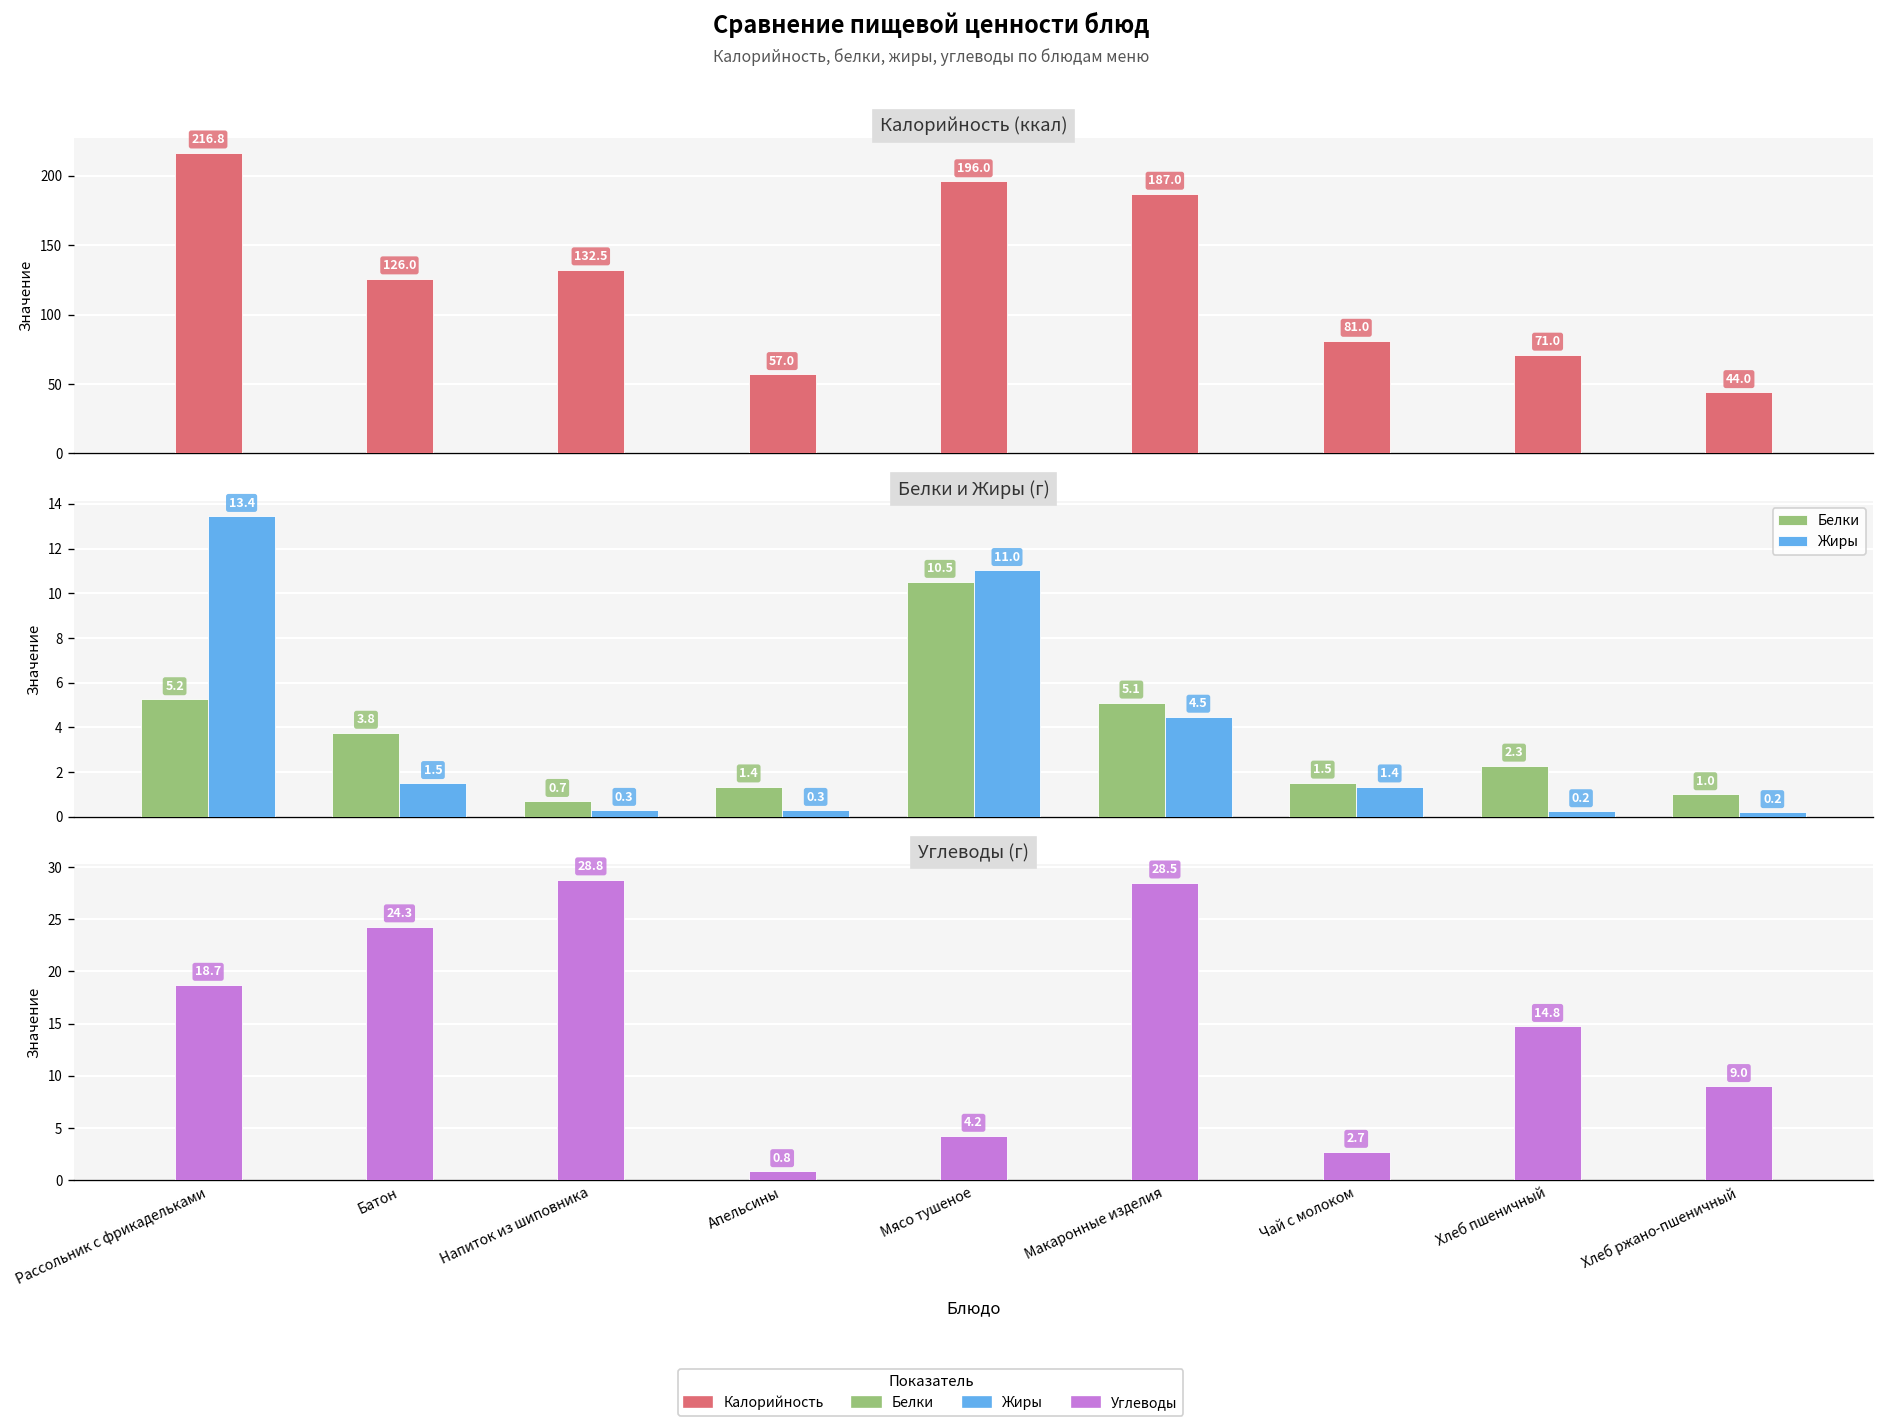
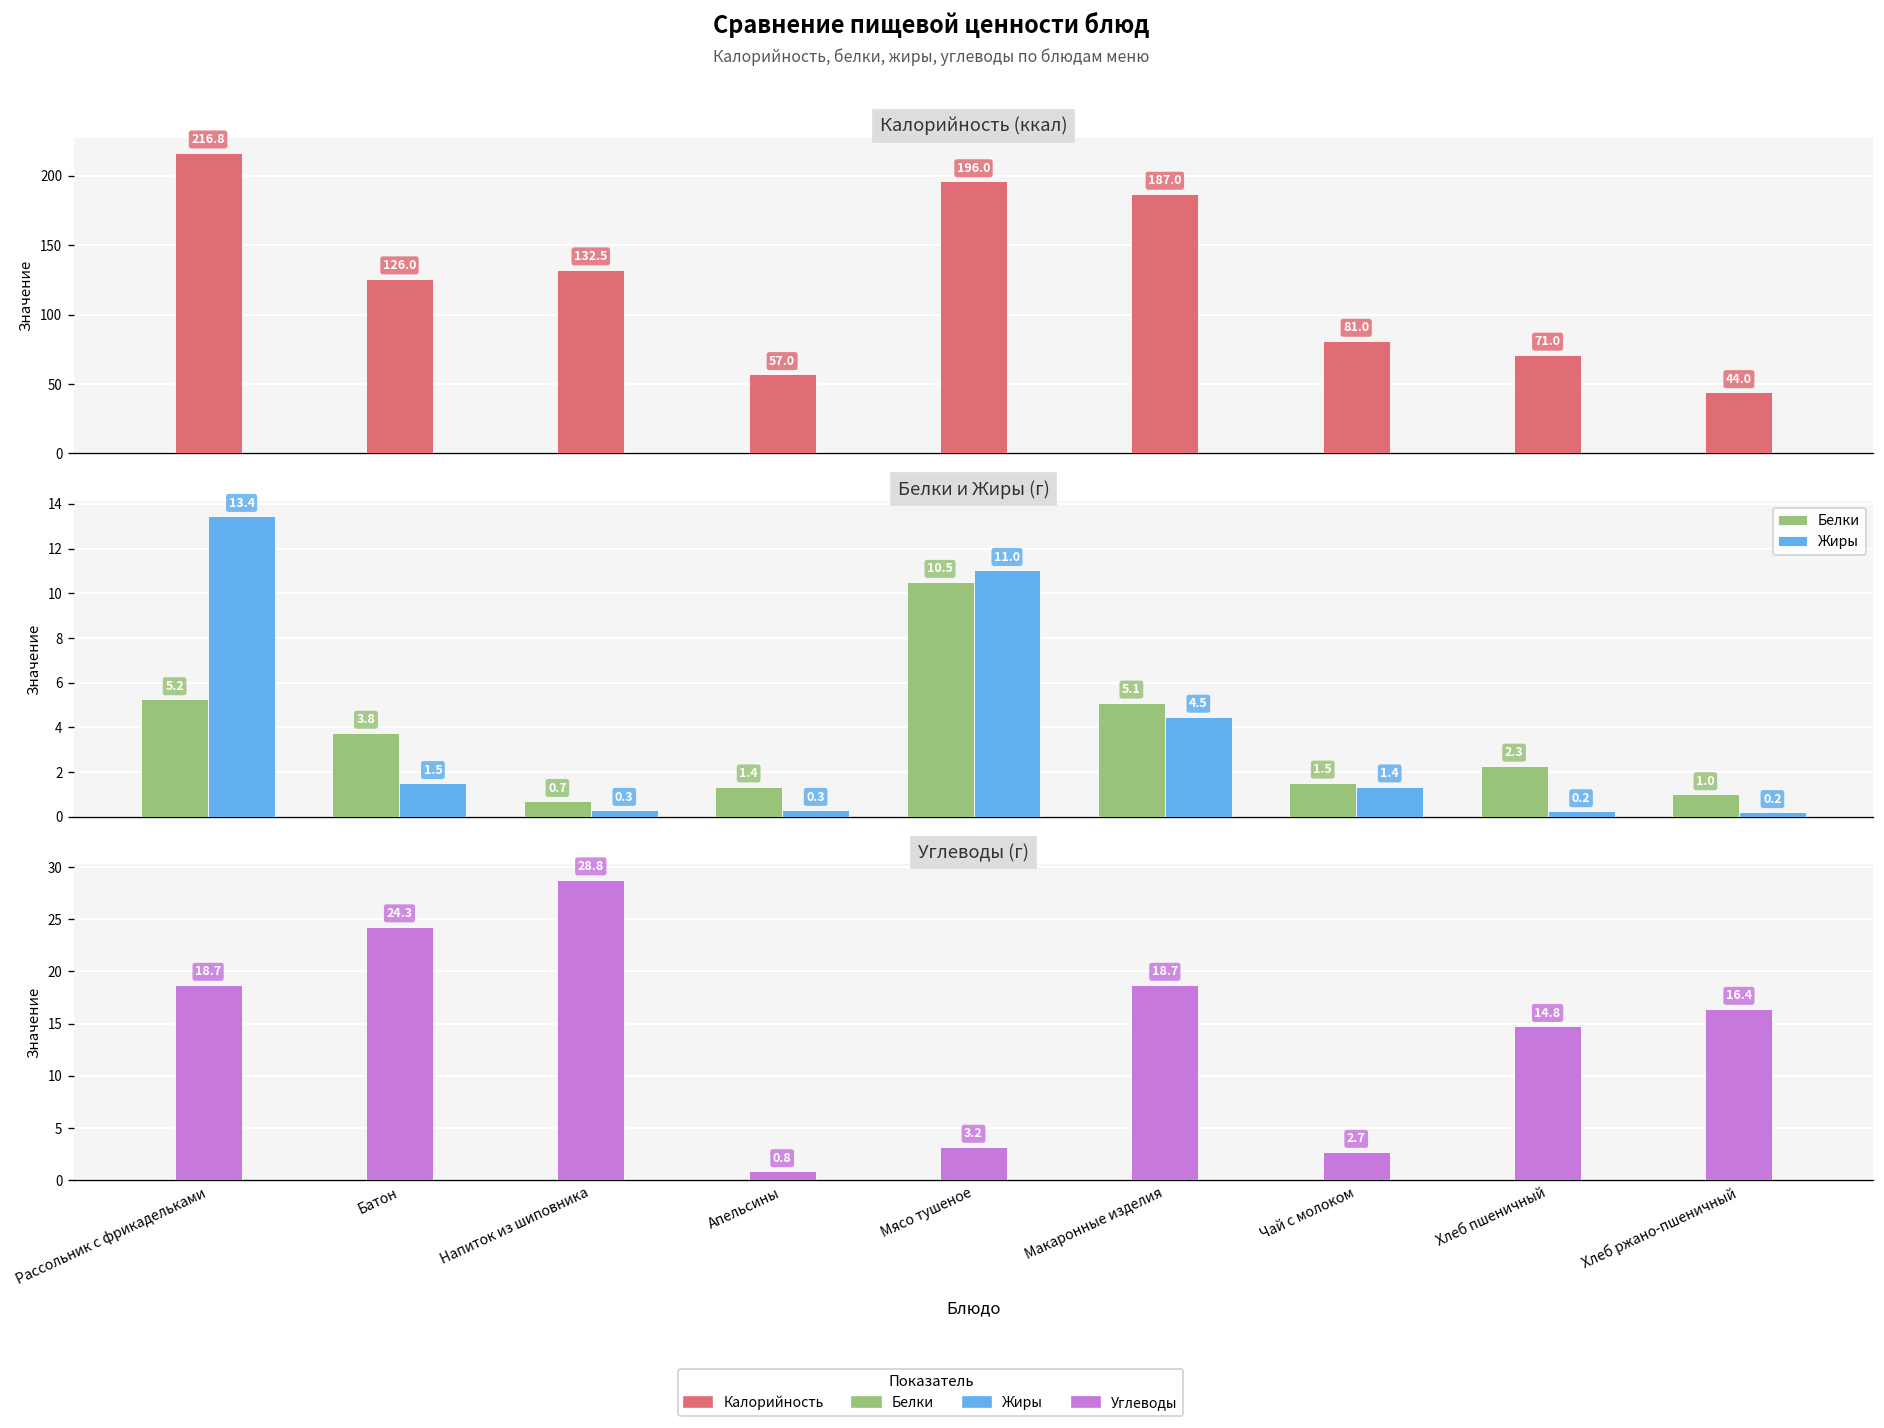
Углеводы (г), Мясо тушеное: 4.2 -> 3.2
Углеводы (г), Макаронные изделия: 28.5 -> 18.7
Углеводы (г), Хлеб ржано-пшеничный: 9.0 -> 16.4
